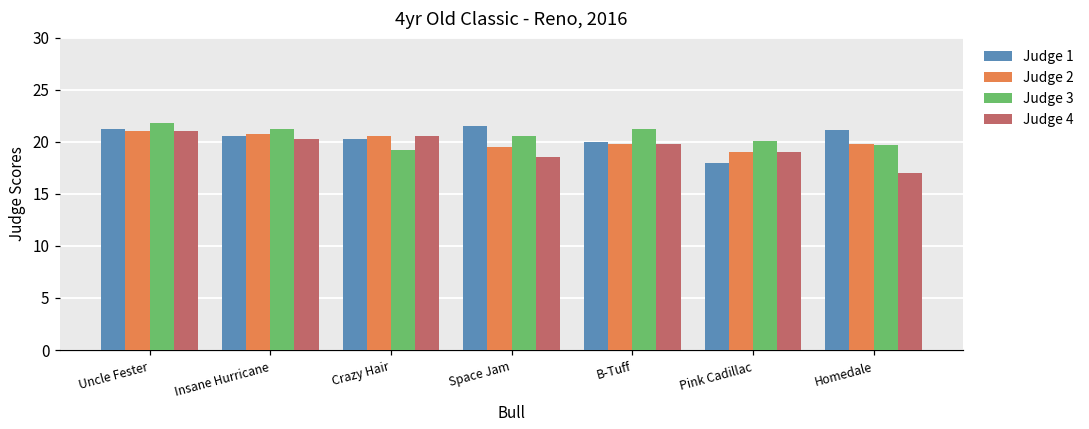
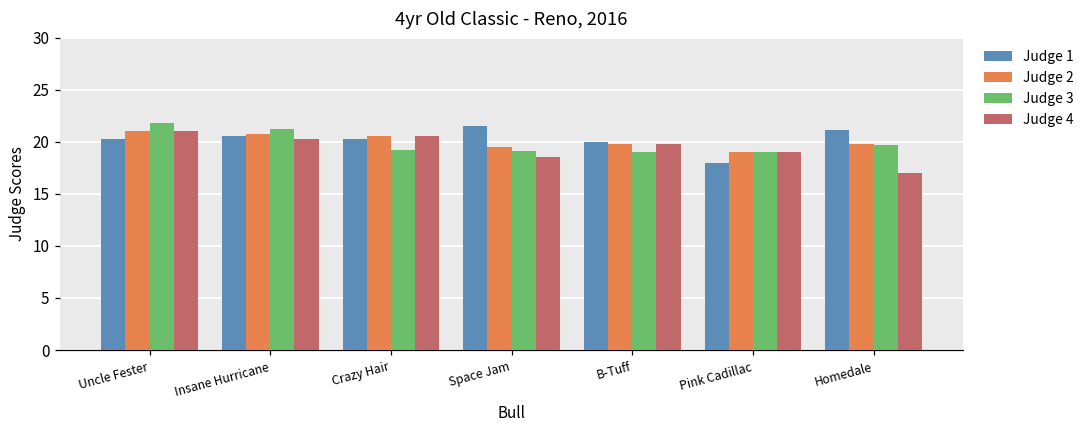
Judge 1, Uncle Fester: 21 -> 20
Judge 3, Space Jam: 21 -> 19
Judge 3, B-Tuff: 21 -> 19
Judge 3, Pink Cadillac: 20 -> 19
